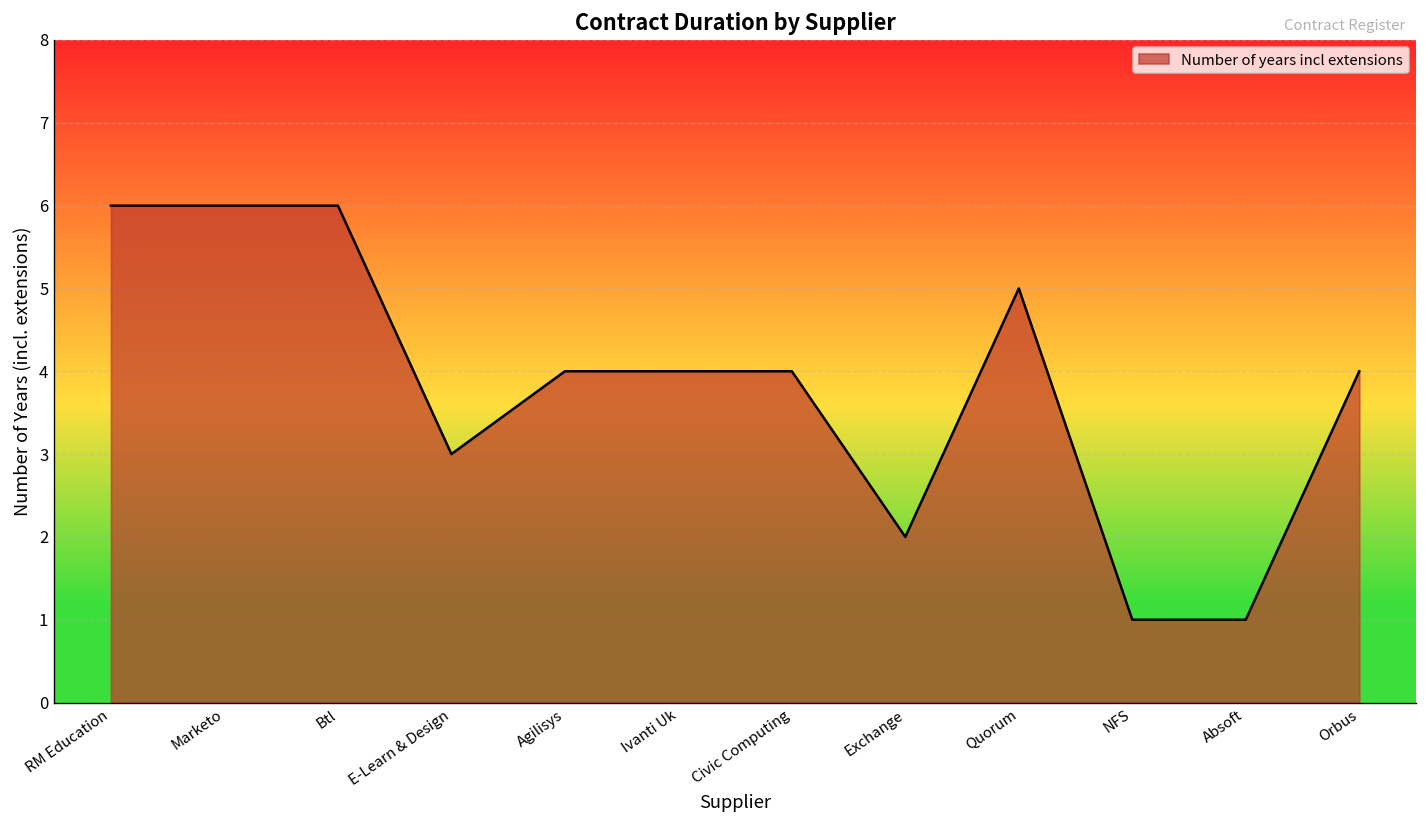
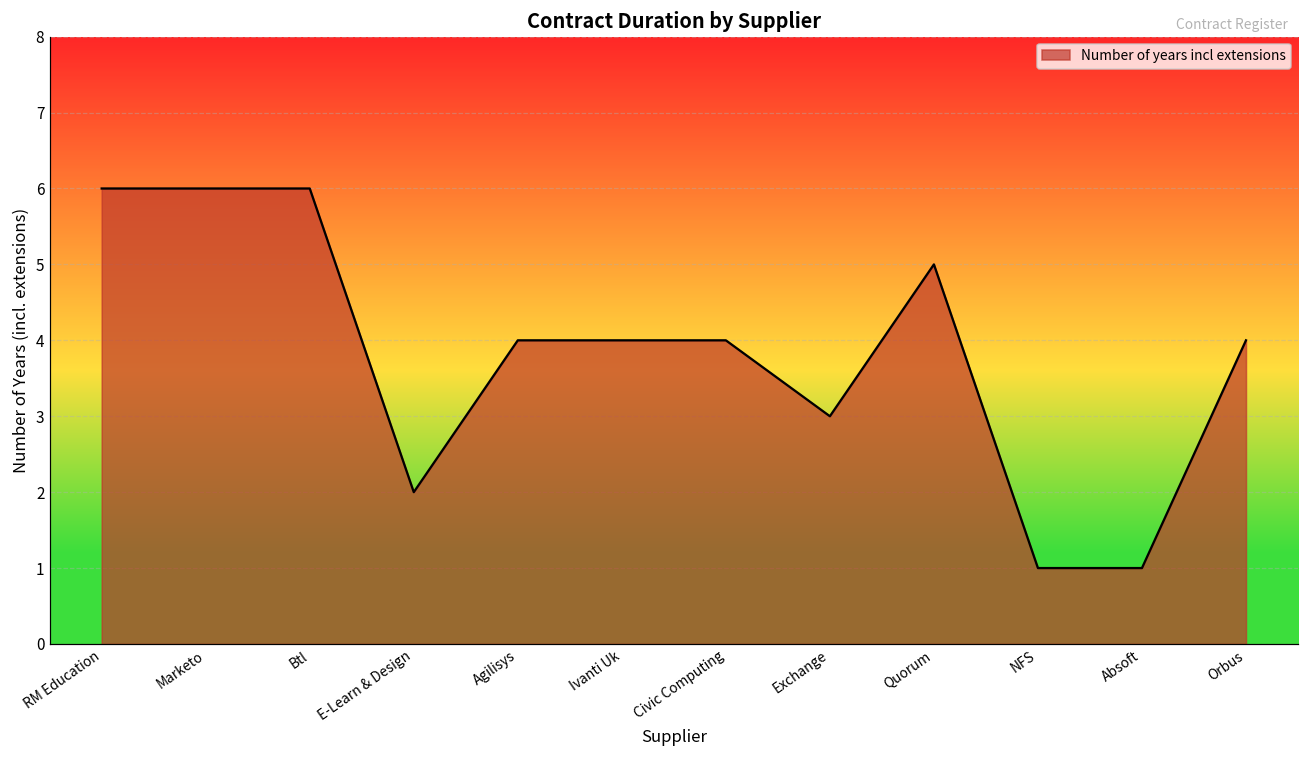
E-Learn & Design: 3 -> 2
Exchange: 2 -> 3
